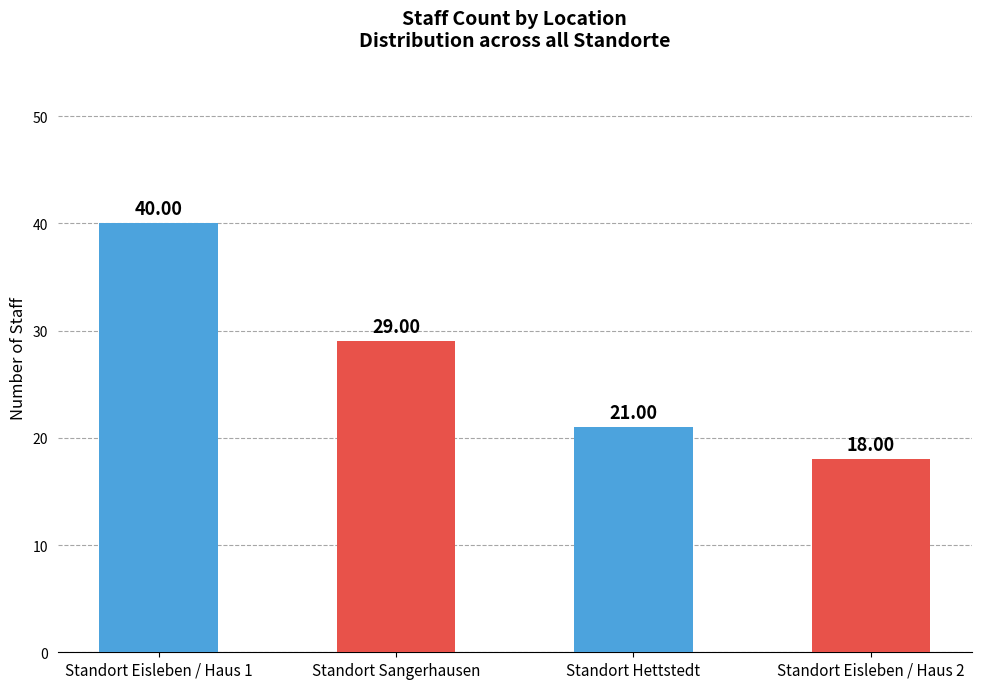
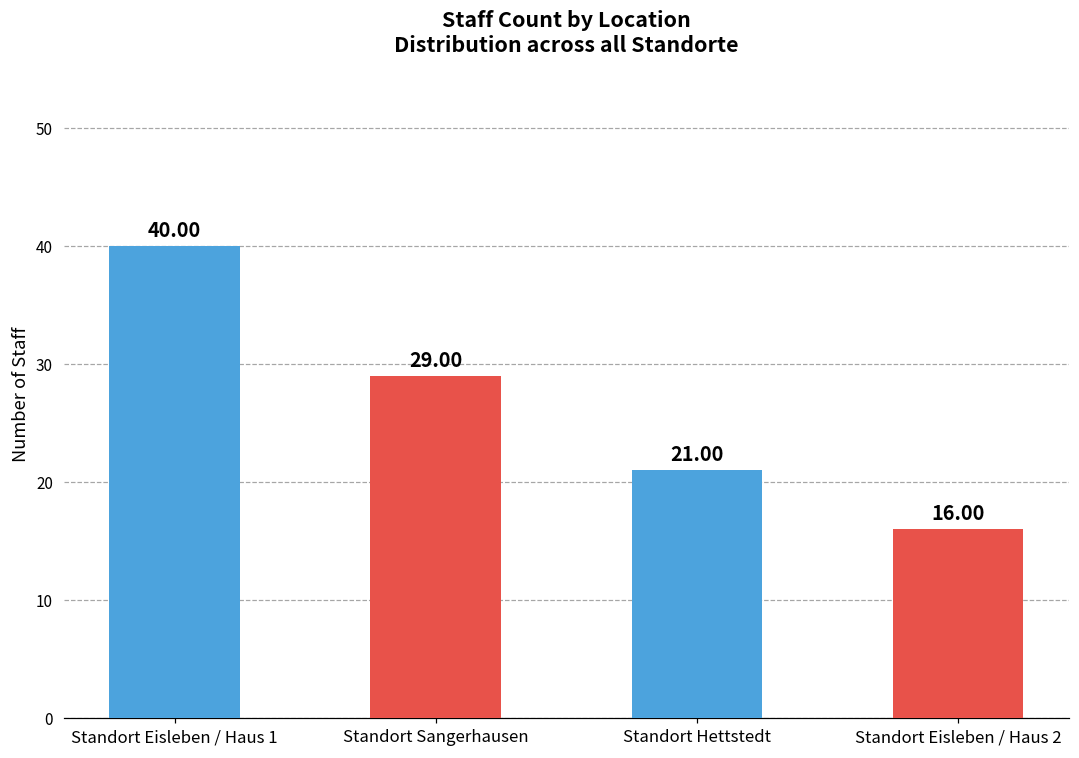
Standort Eisleben / Haus 2: 18.00 -> 16.00
